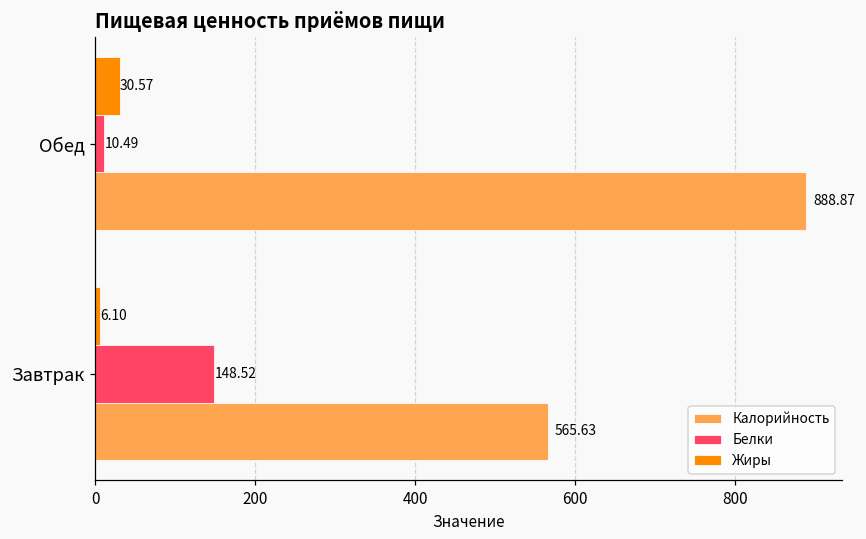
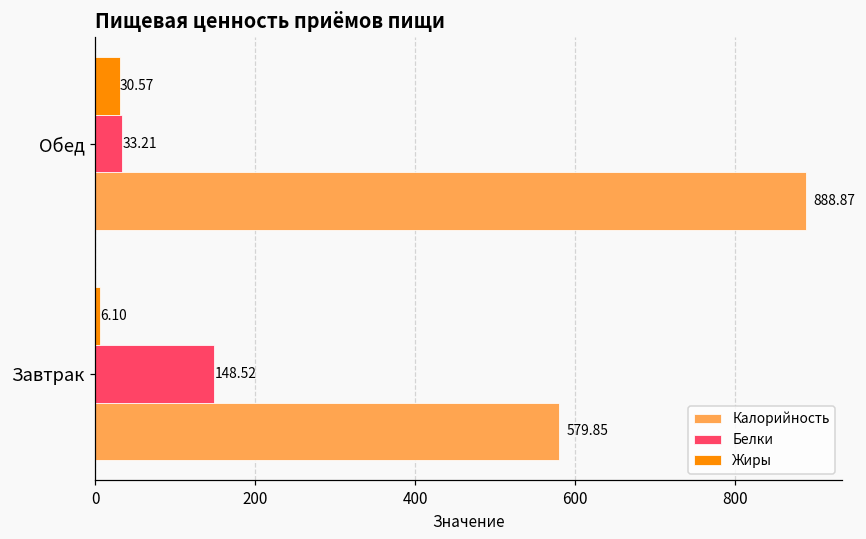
Белки, Обед: 10.49 -> 33.21
Калорийность, Завтрак: 565.63 -> 579.85
